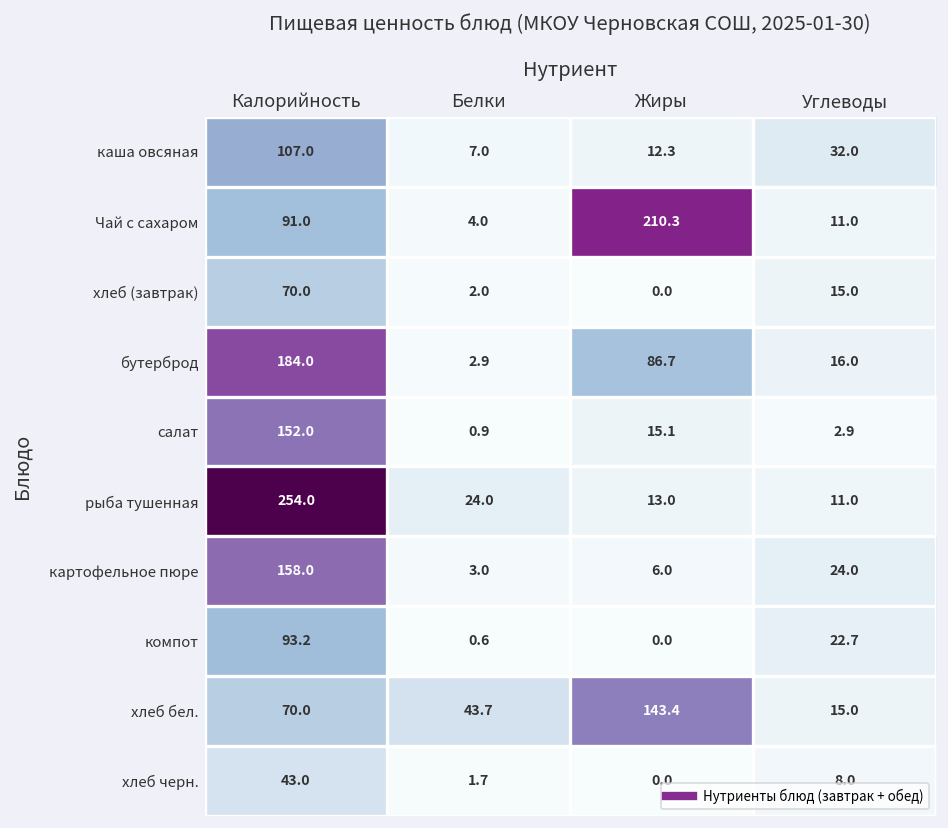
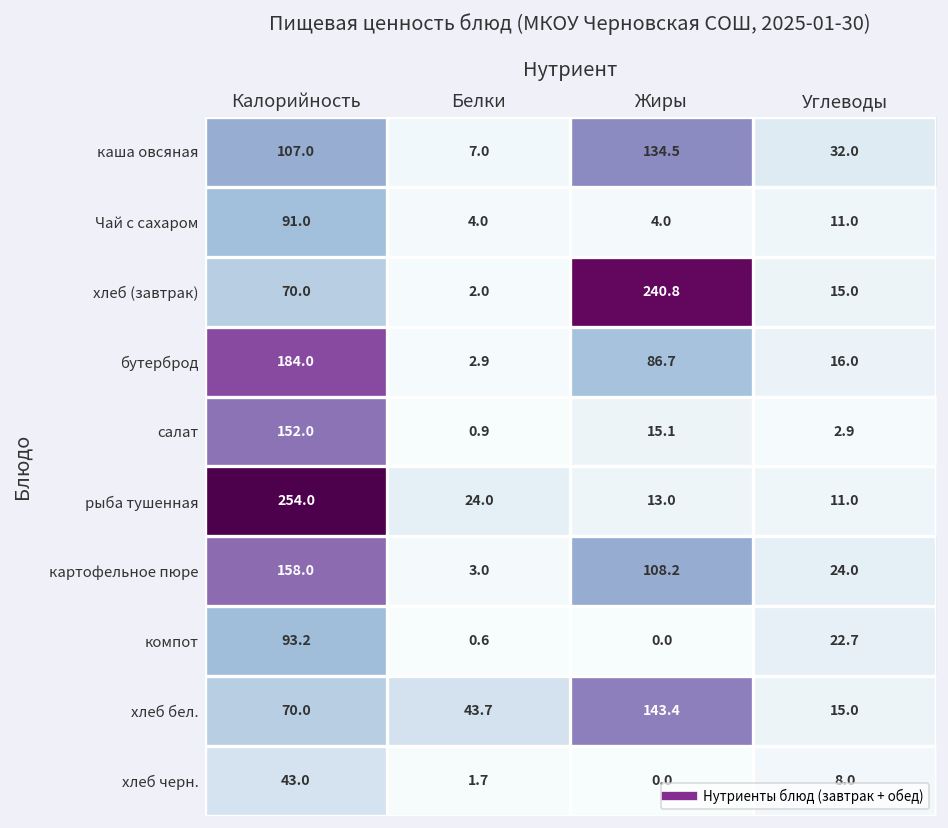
каша овсяная, Жиры: 12.3 -> 134.5
Чай с сахаром, Жиры: 210.3 -> 4.0
хлеб (завтрак), Жиры: 0.0 -> 240.8
картофельное пюре, Жиры: 6.0 -> 108.2
